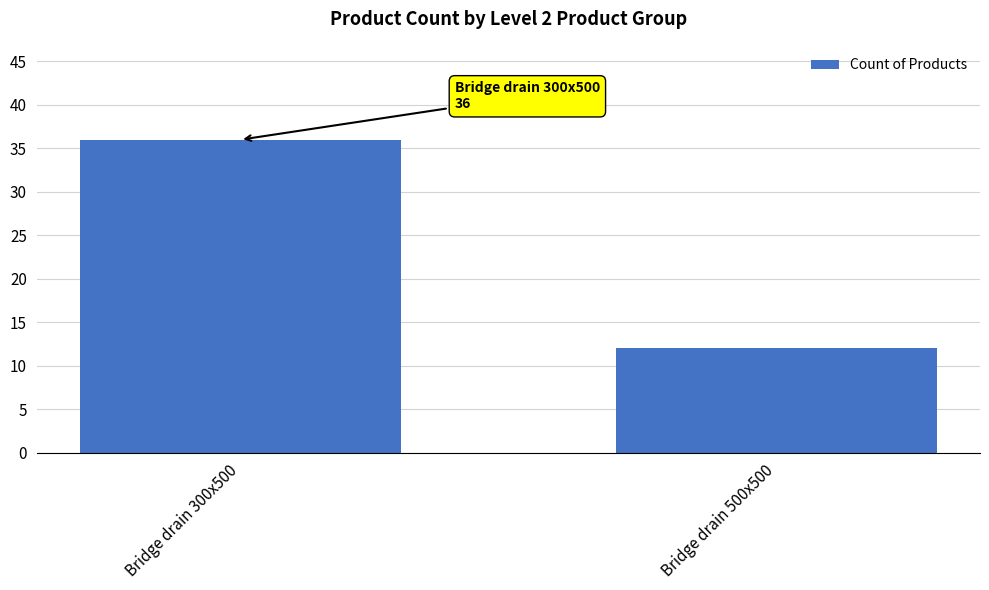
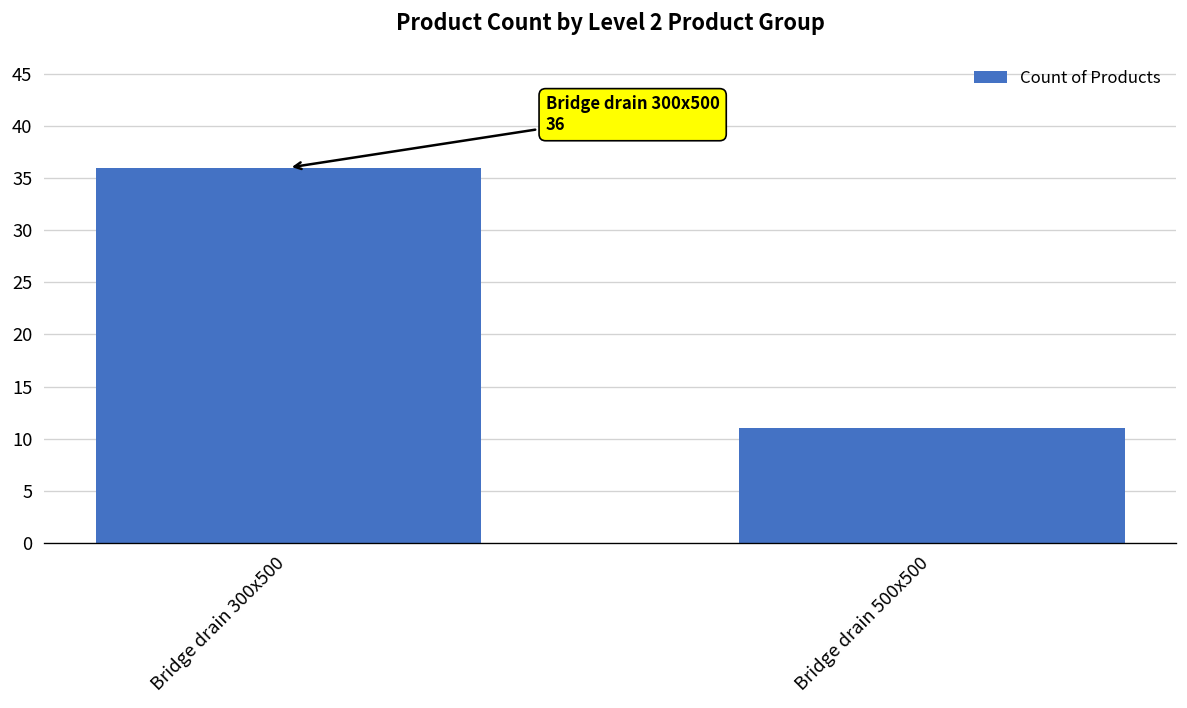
Bridge drain 500x500: 12 -> 11
